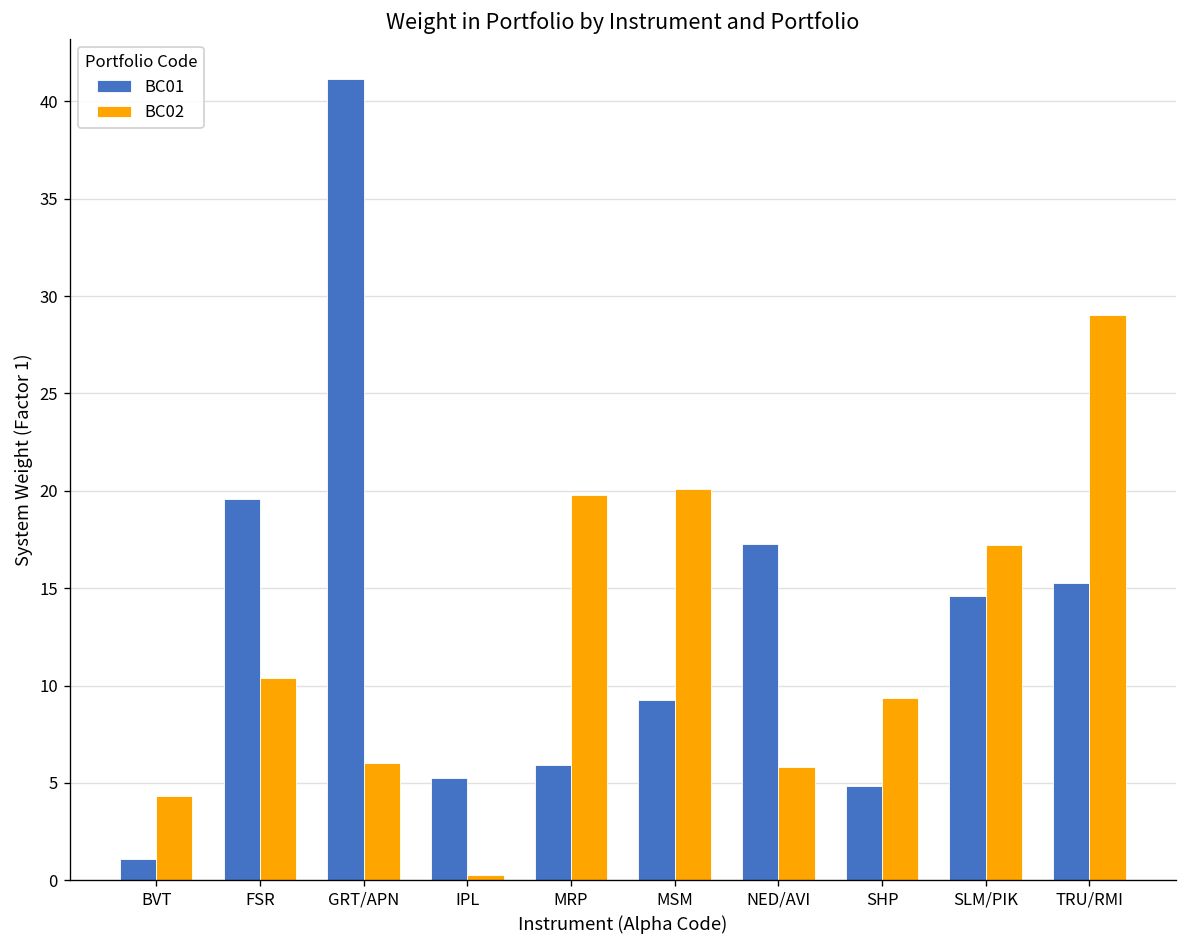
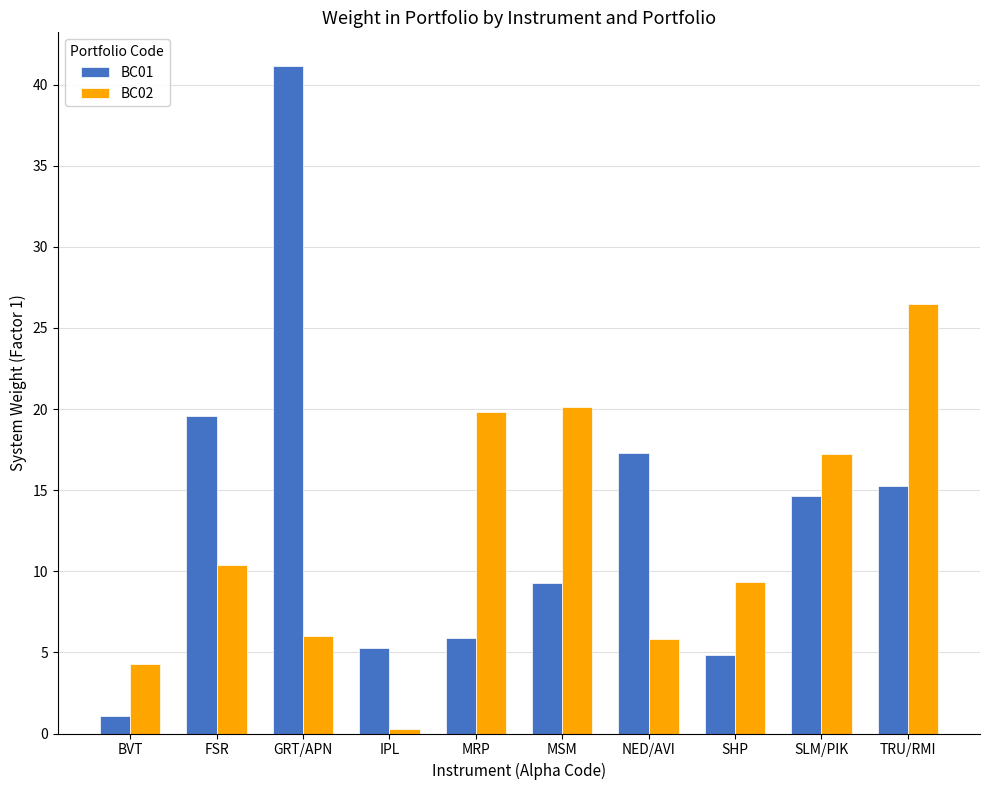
BC02, TRU/RMI: 29.0 -> 26.5
